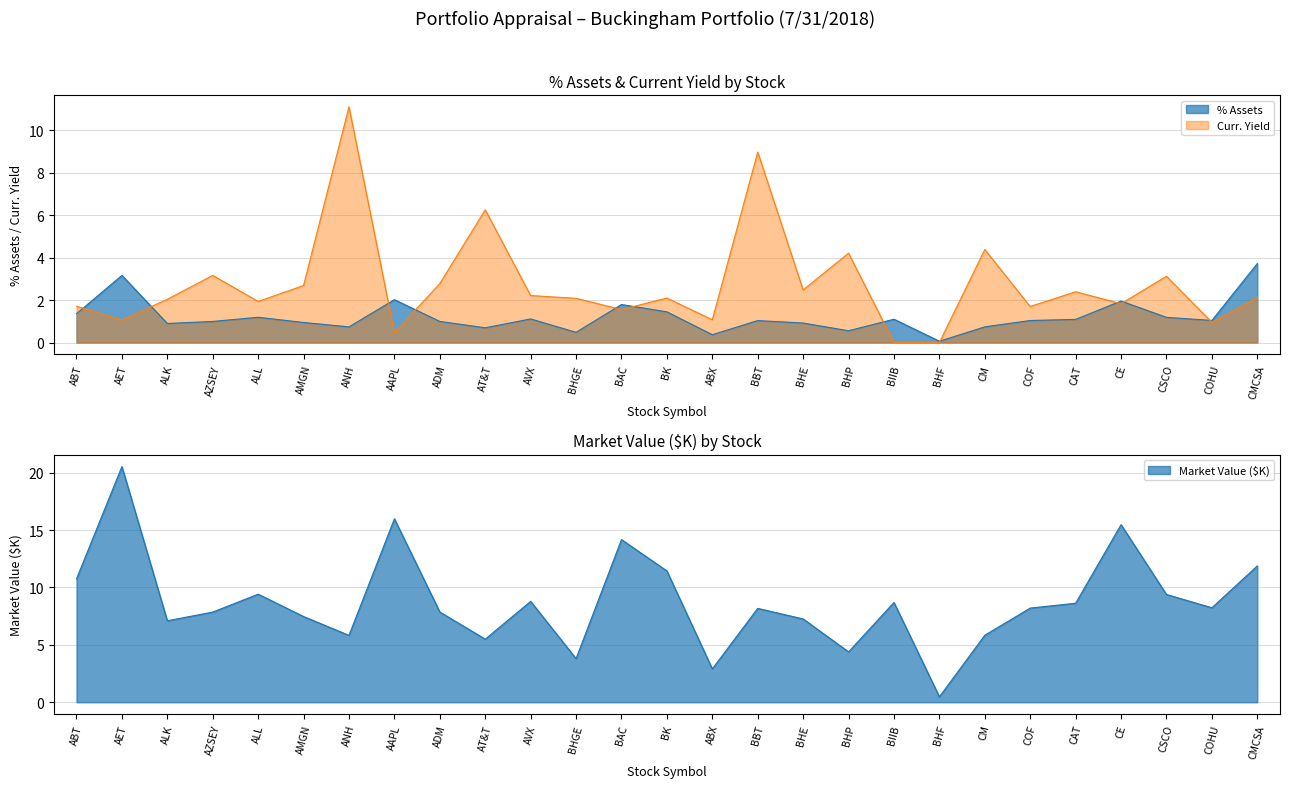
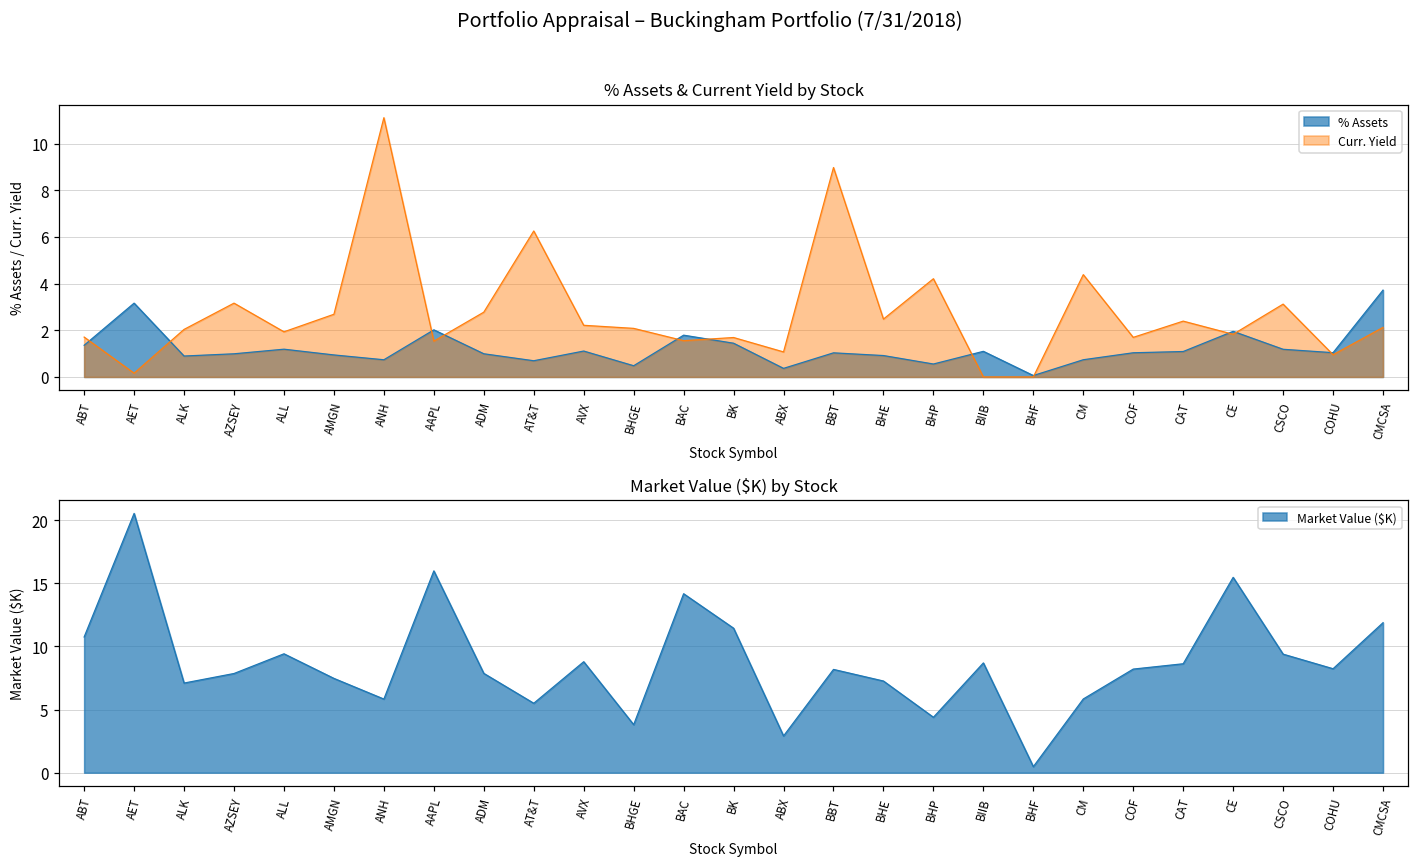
% Assets & Current Yield by Stock, Curr. Yield, AET: 1.1 -> 0.2
% Assets & Current Yield by Stock, Curr. Yield, AAPL: 0.5 -> 1.5
% Assets & Current Yield by Stock, Curr. Yield, BK: 2.1 -> 1.7
